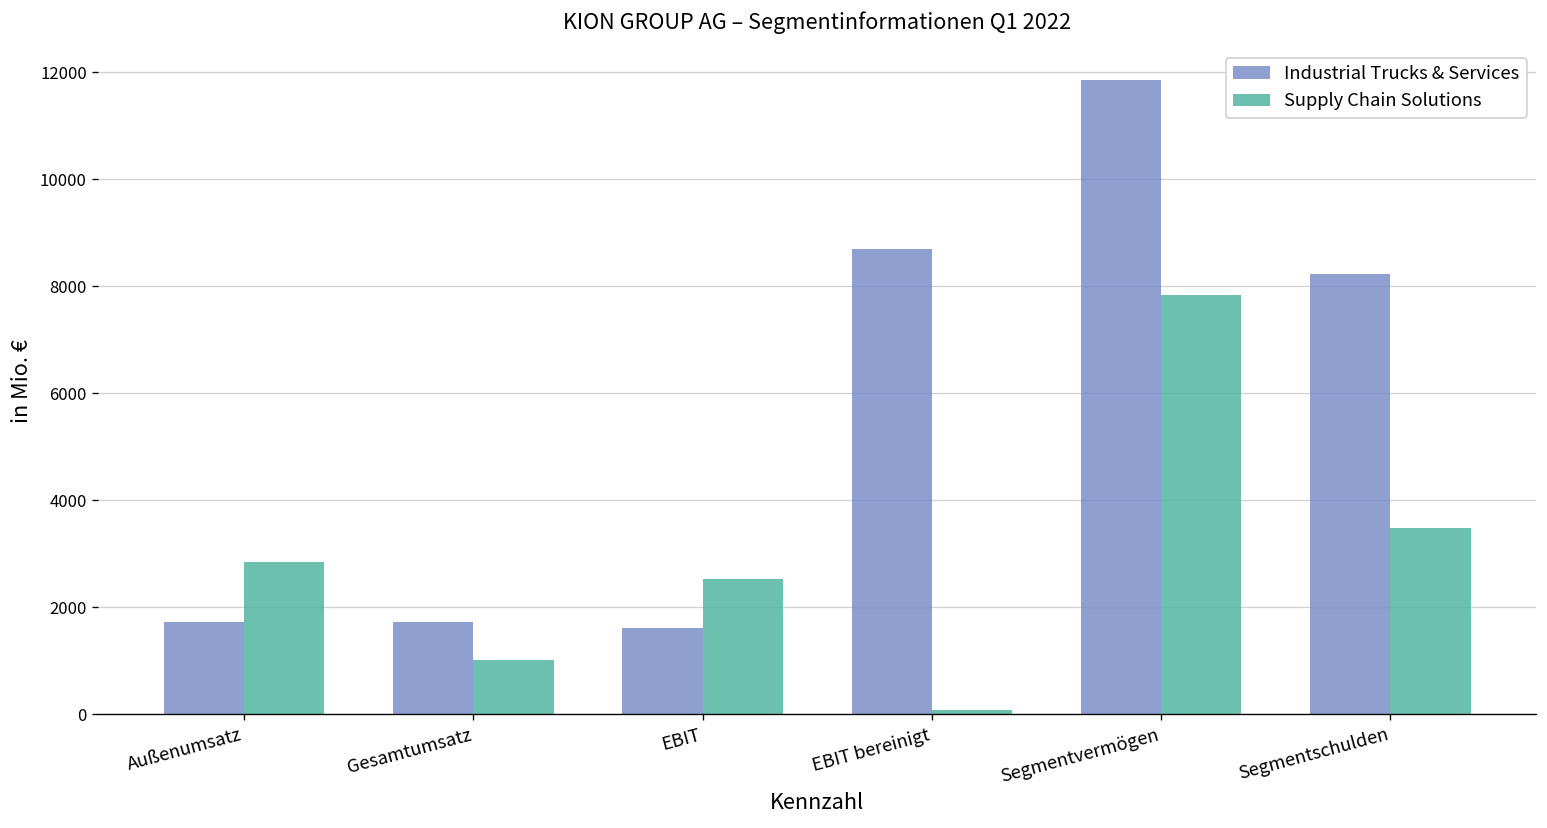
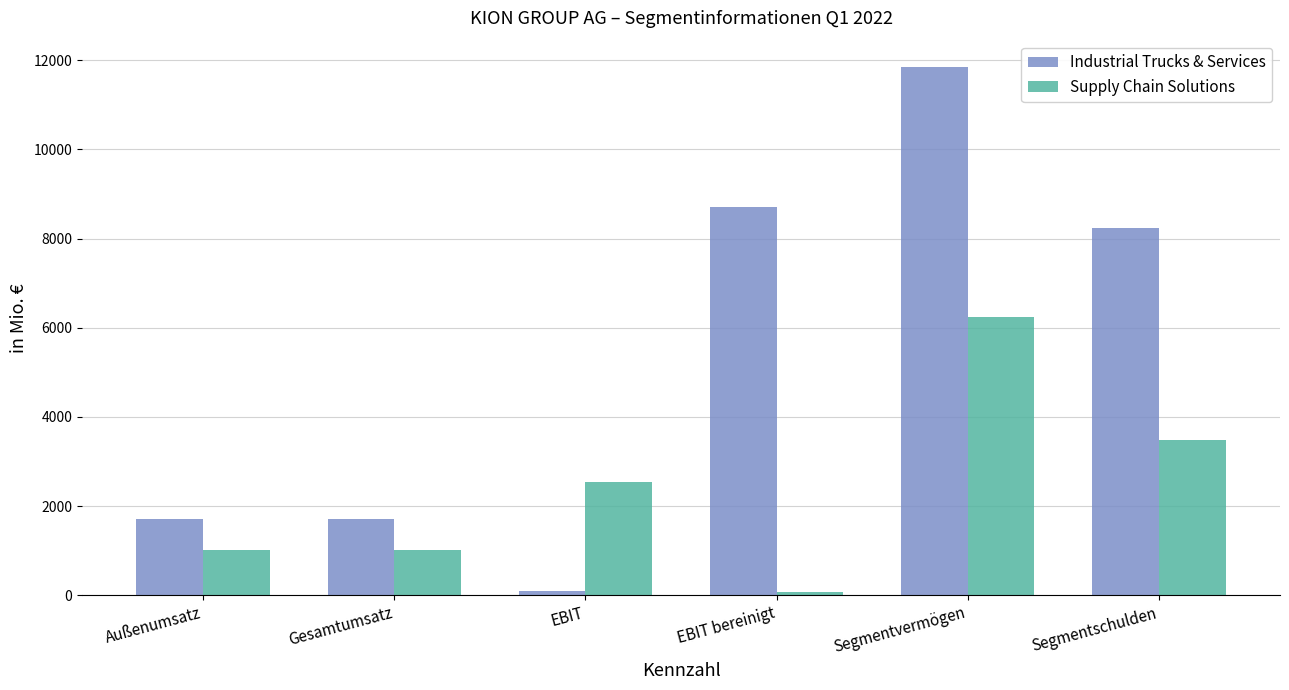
Supply Chain Solutions, Außenumsatz: 2800 -> 1000
Industrial Trucks & Services, EBIT: 1600 -> 100
Supply Chain Solutions, Segmentvermögen: 7800 -> 6200
